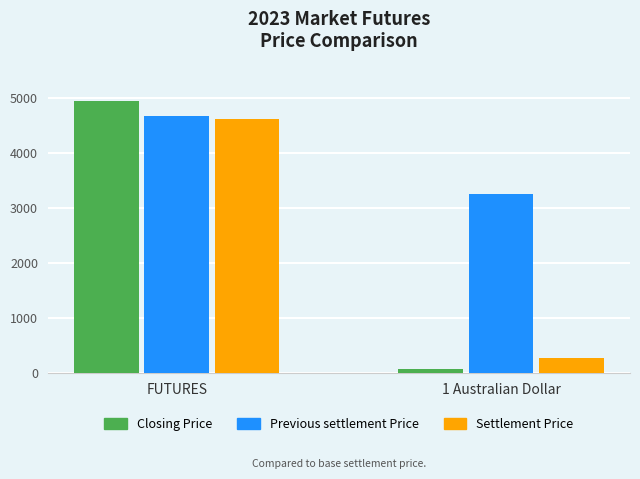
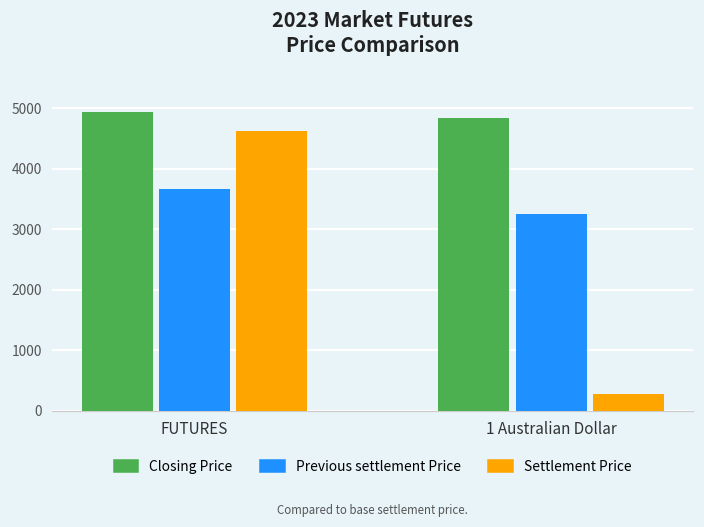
Previous settlement Price, FUTURES: 4700 -> 3700
Closing Price, 1 Australian Dollar: 100 -> 4800
